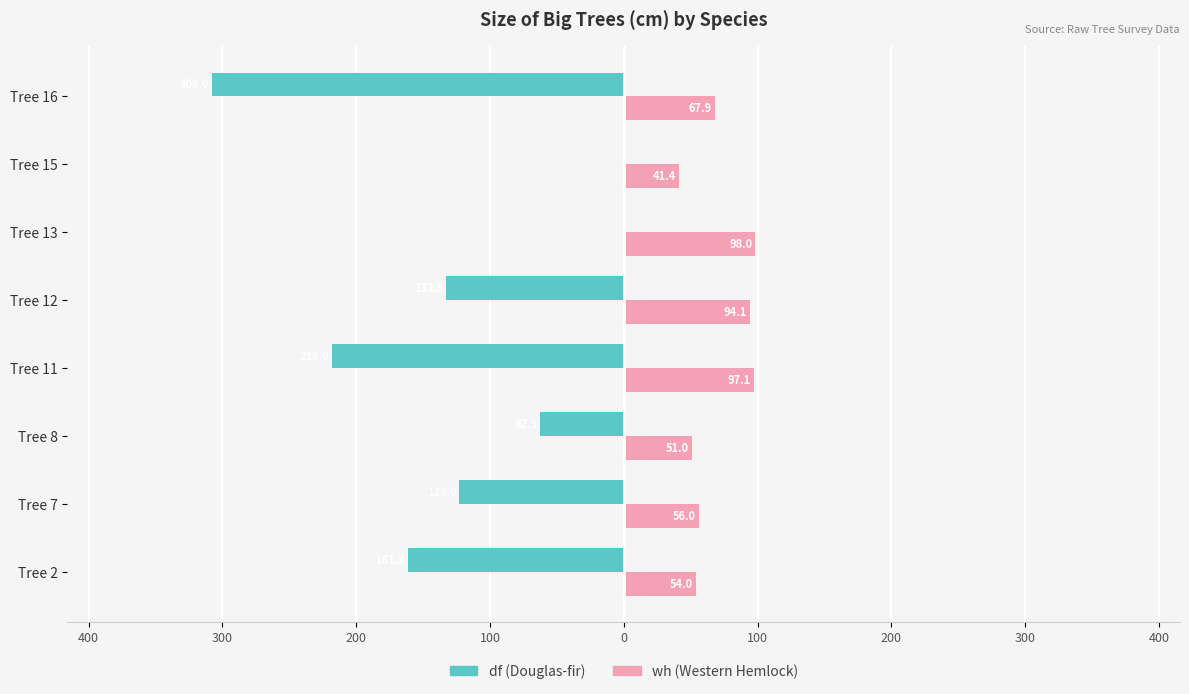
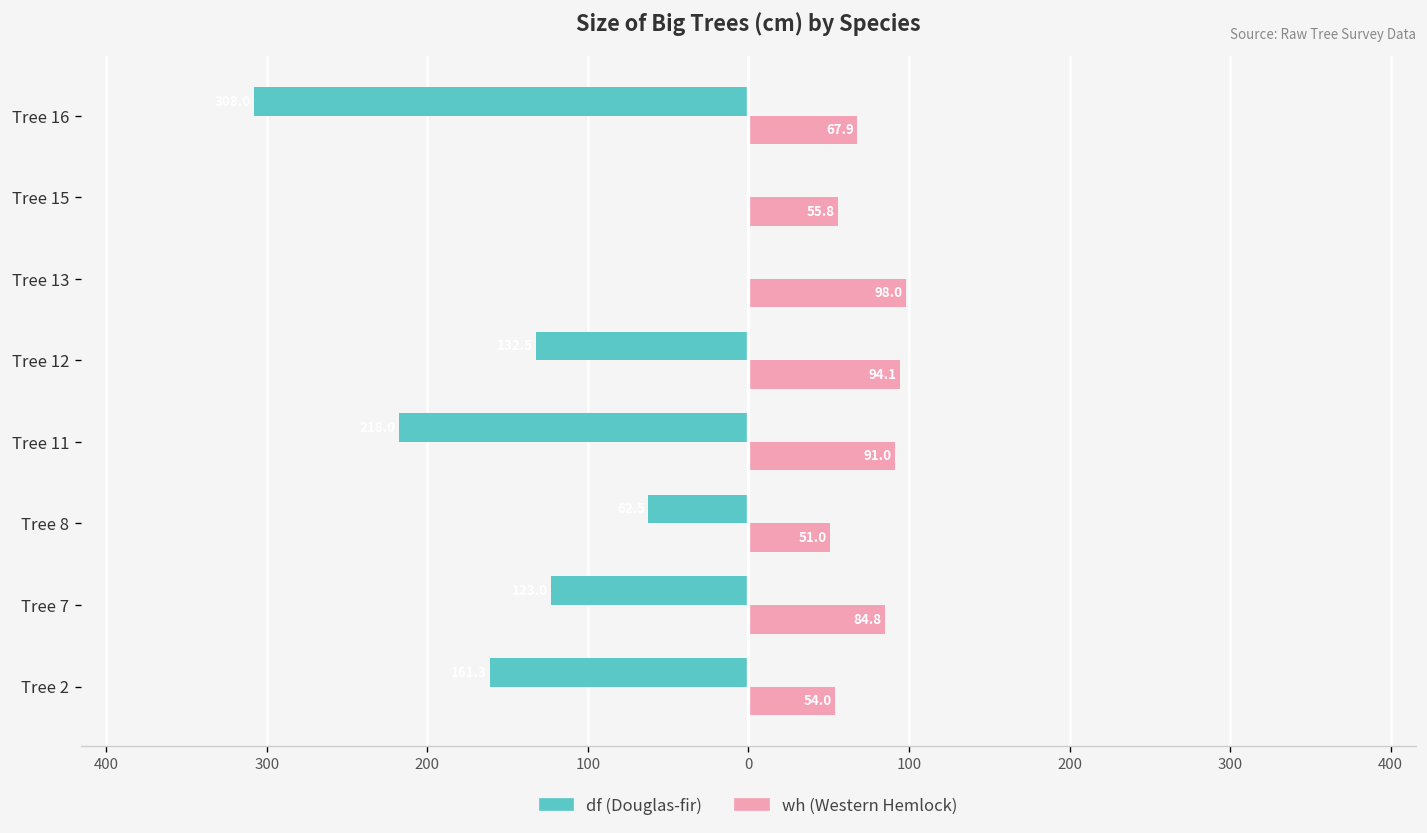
wh (Western Hemlock), Tree 15: 41.4 -> 55.8
wh (Western Hemlock), Tree 11: 97.1 -> 91.0
wh (Western Hemlock), Tree 7: 56.0 -> 84.8
